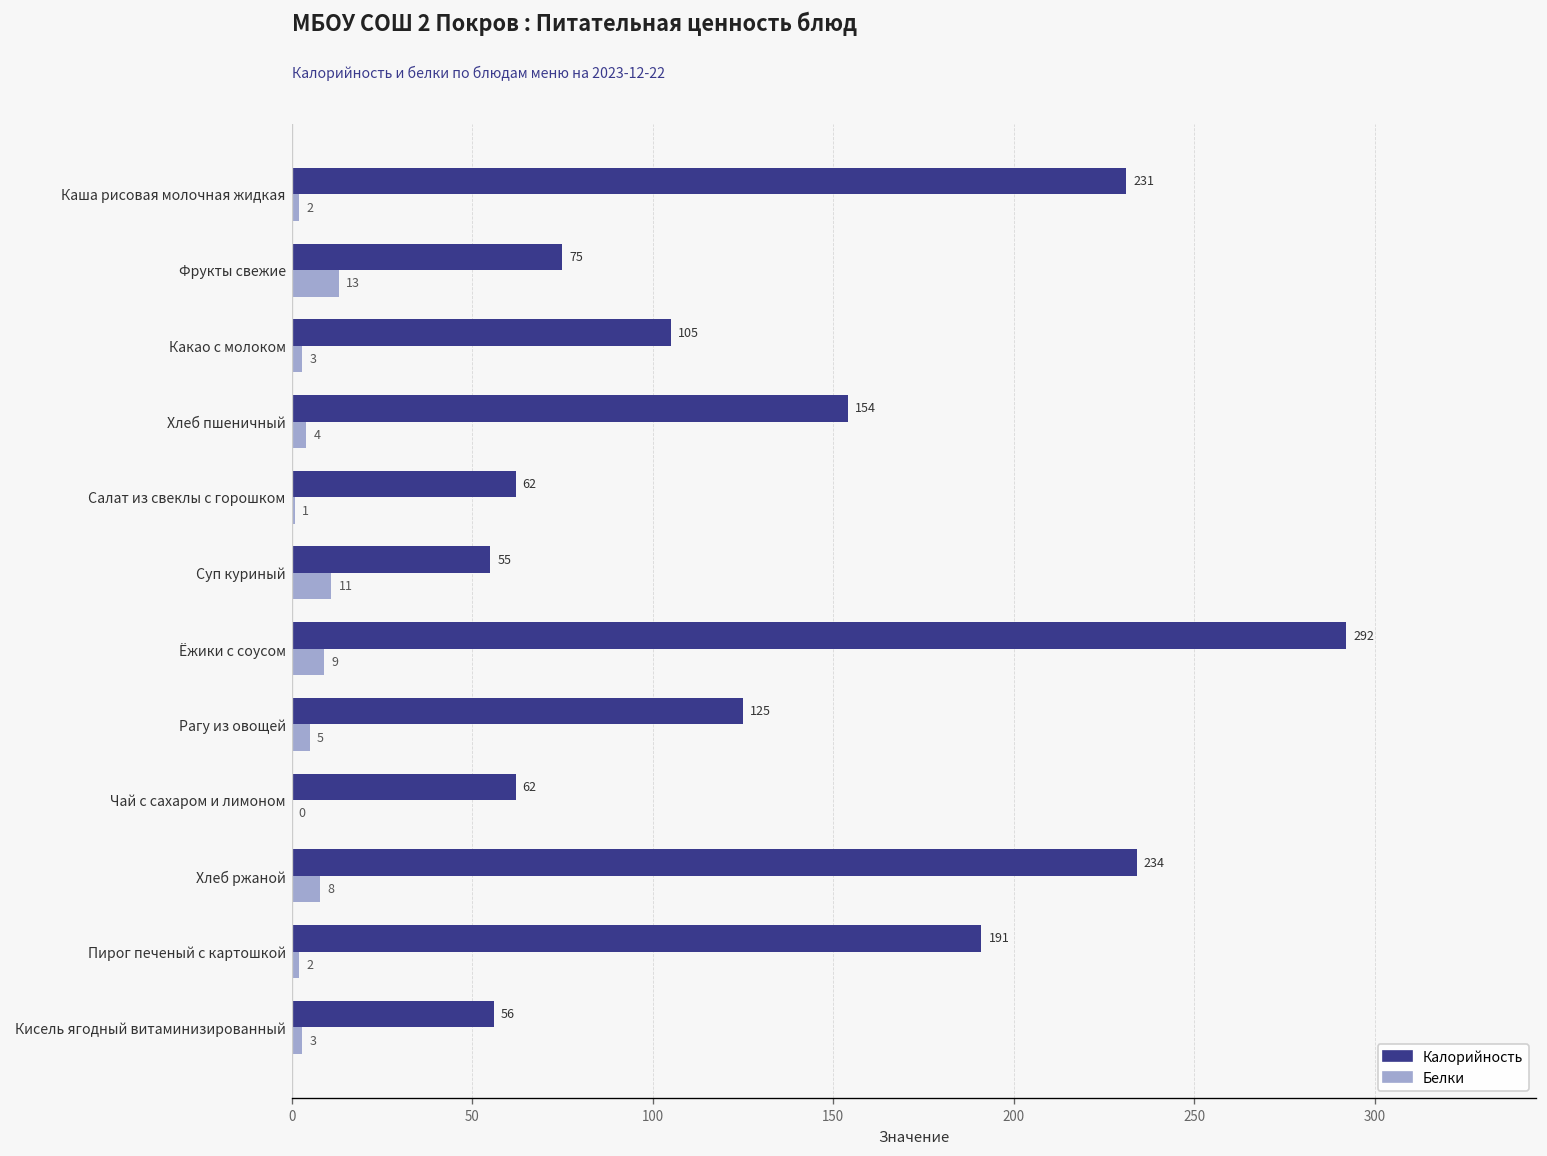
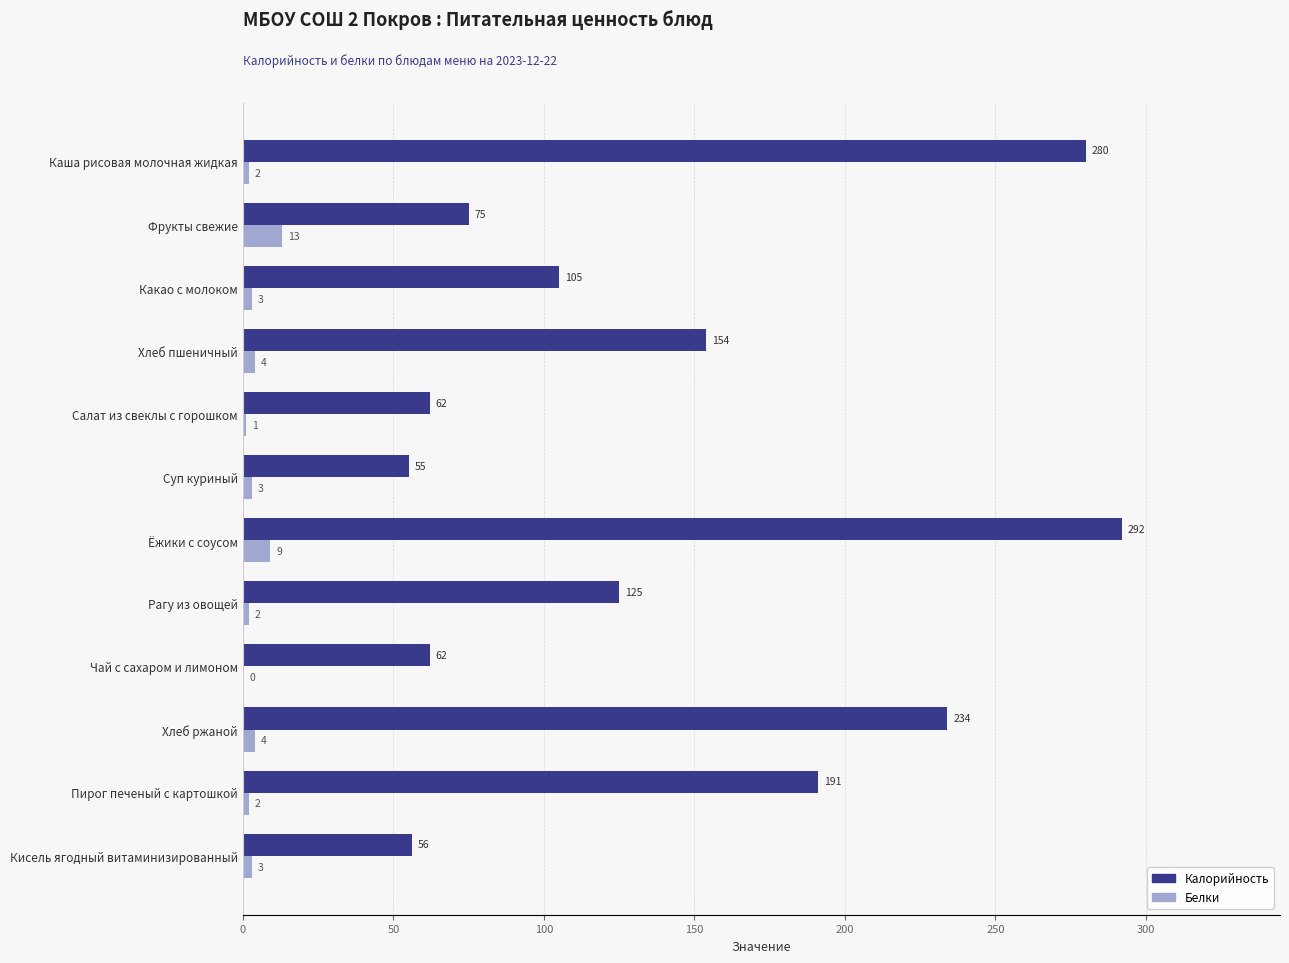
Калорийность, Каша рисовая молочная жидкая: 231 -> 280
Белки, Суп куриный: 11 -> 3
Белки, Рагу из овощей: 5 -> 2
Белки, Хлеб ржаной: 8 -> 4
